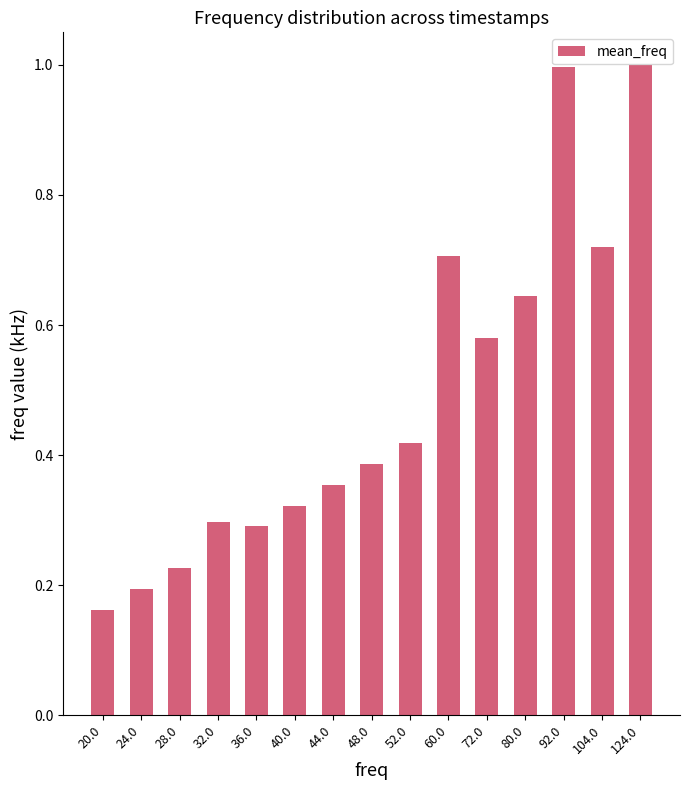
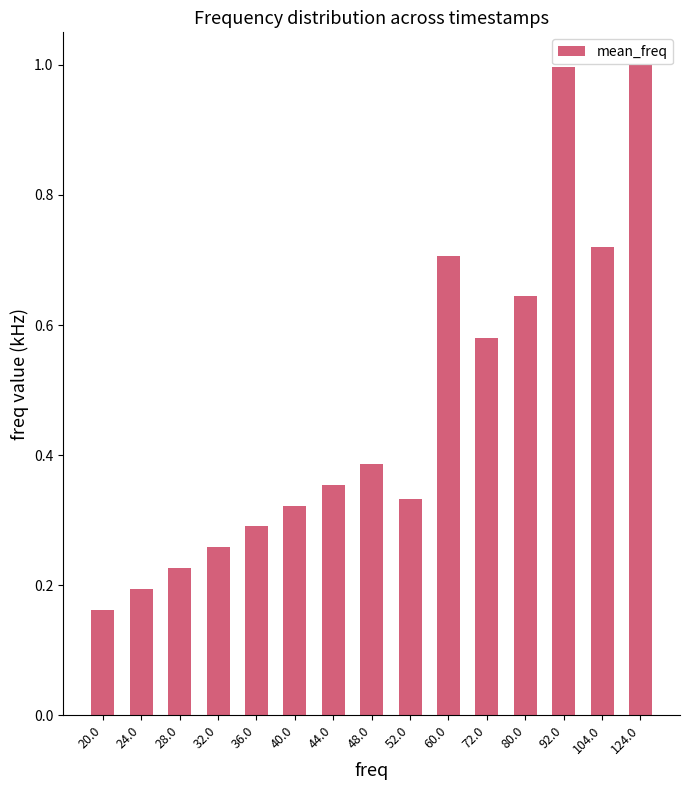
32.0: 0.30 -> 0.26
52.0: 0.42 -> 0.33
